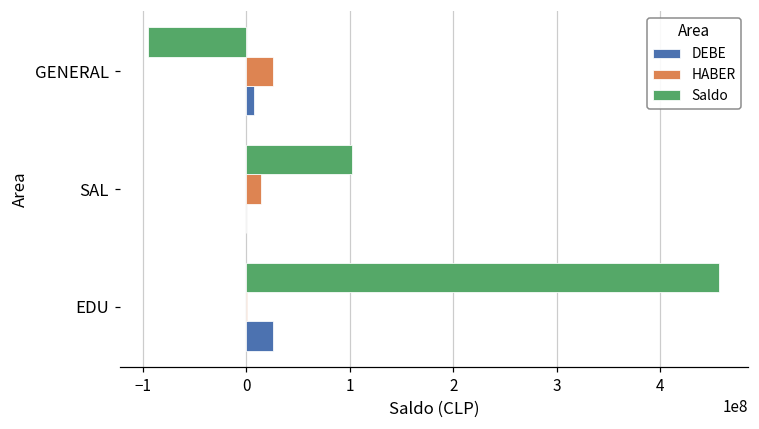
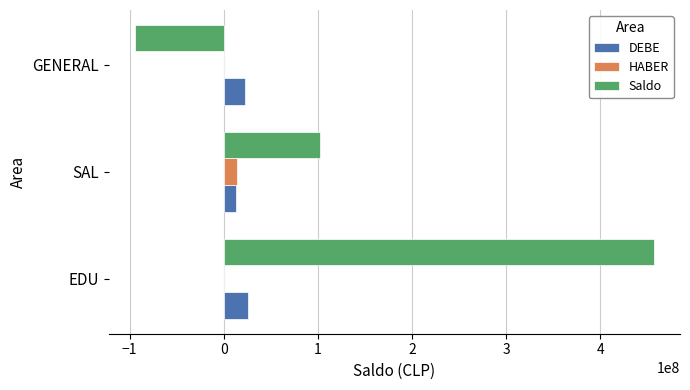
HABER, GENERAL: 30000000 -> 0
DEBE, GENERAL: 10000000 -> 20000000
DEBE, SAL: 0 -> 10000000
